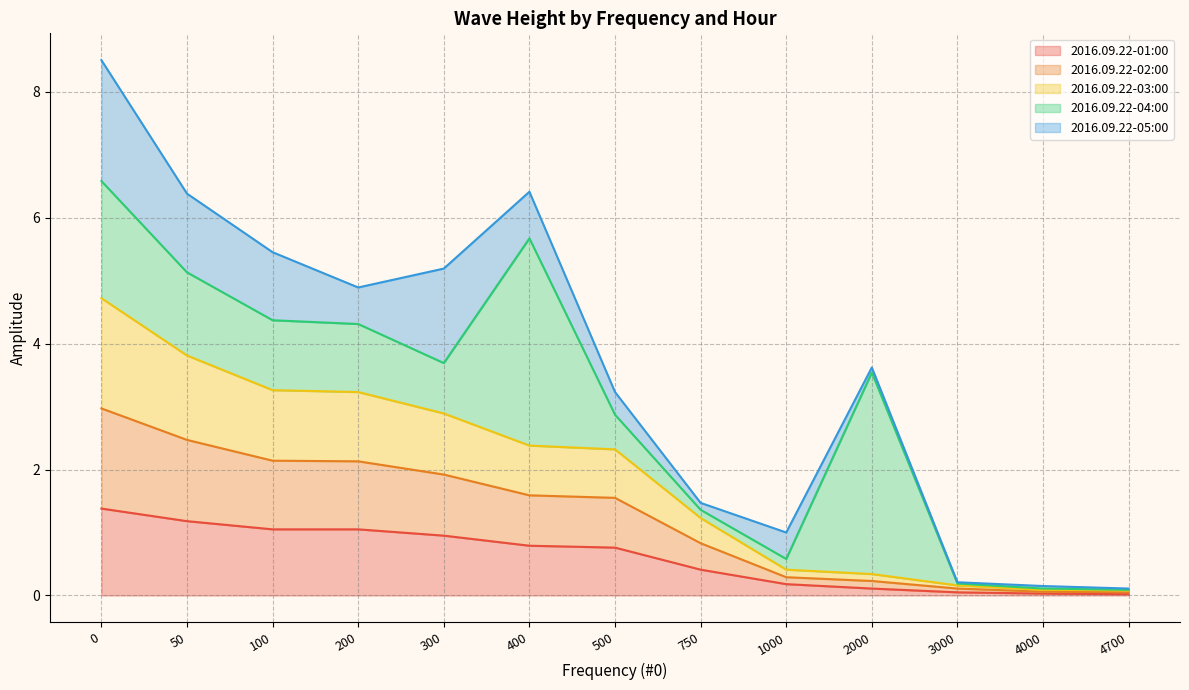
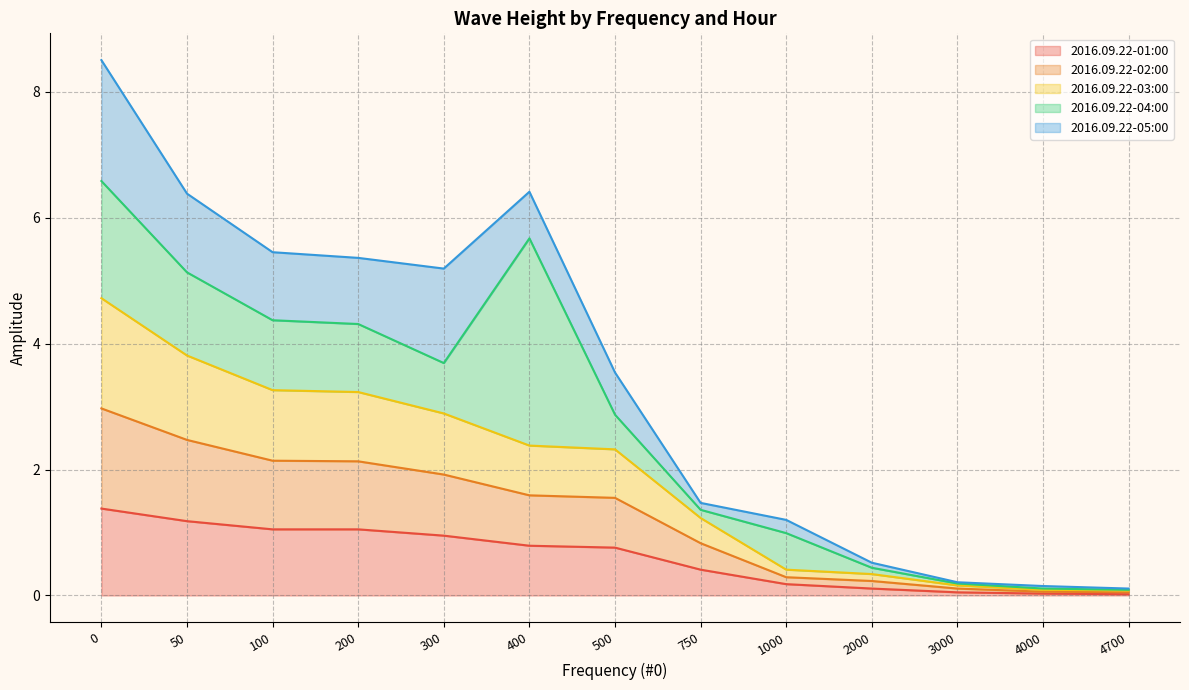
2016.09.22-05:00, 200: 0.6 -> 1.0
2016.09.22-05:00, 500: 0.4 -> 0.7
2016.09.22-04:00, 1000: 0.2 -> 0.6
2016.09.22-05:00, 1000: 0.4 -> 0.2
2016.09.22-04:00, 2000: 3.2 -> 0.1
